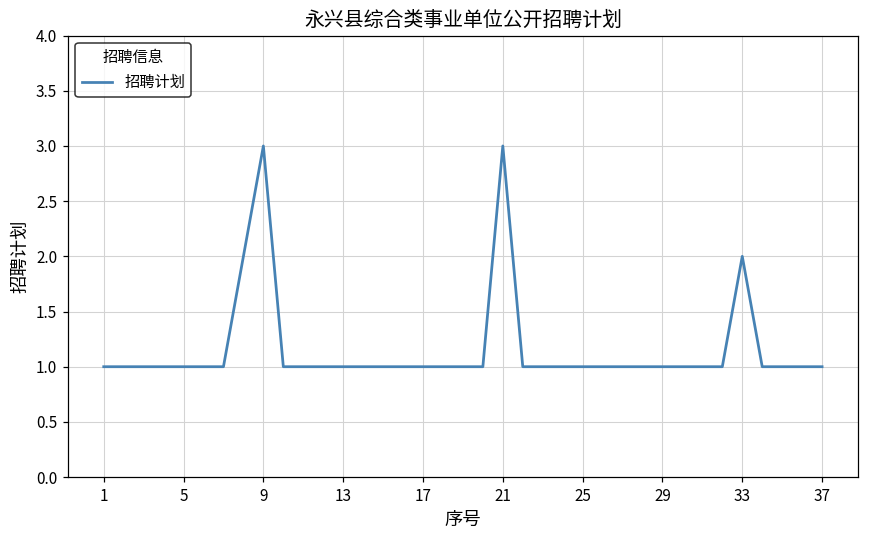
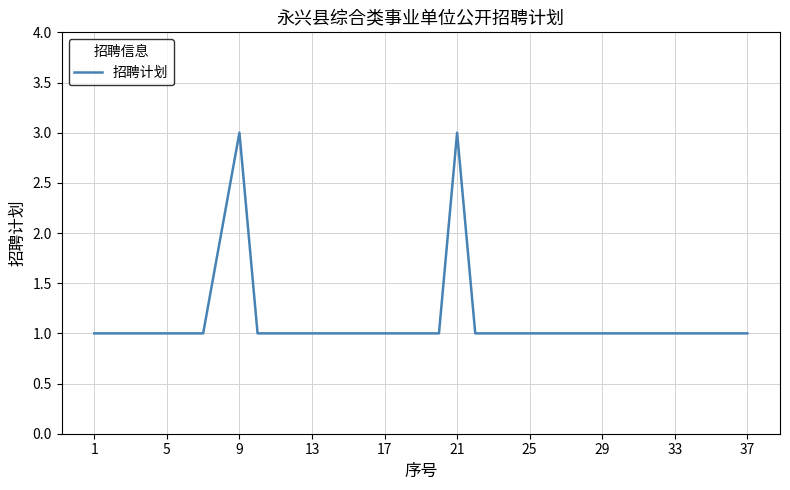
33: 2 -> 1
